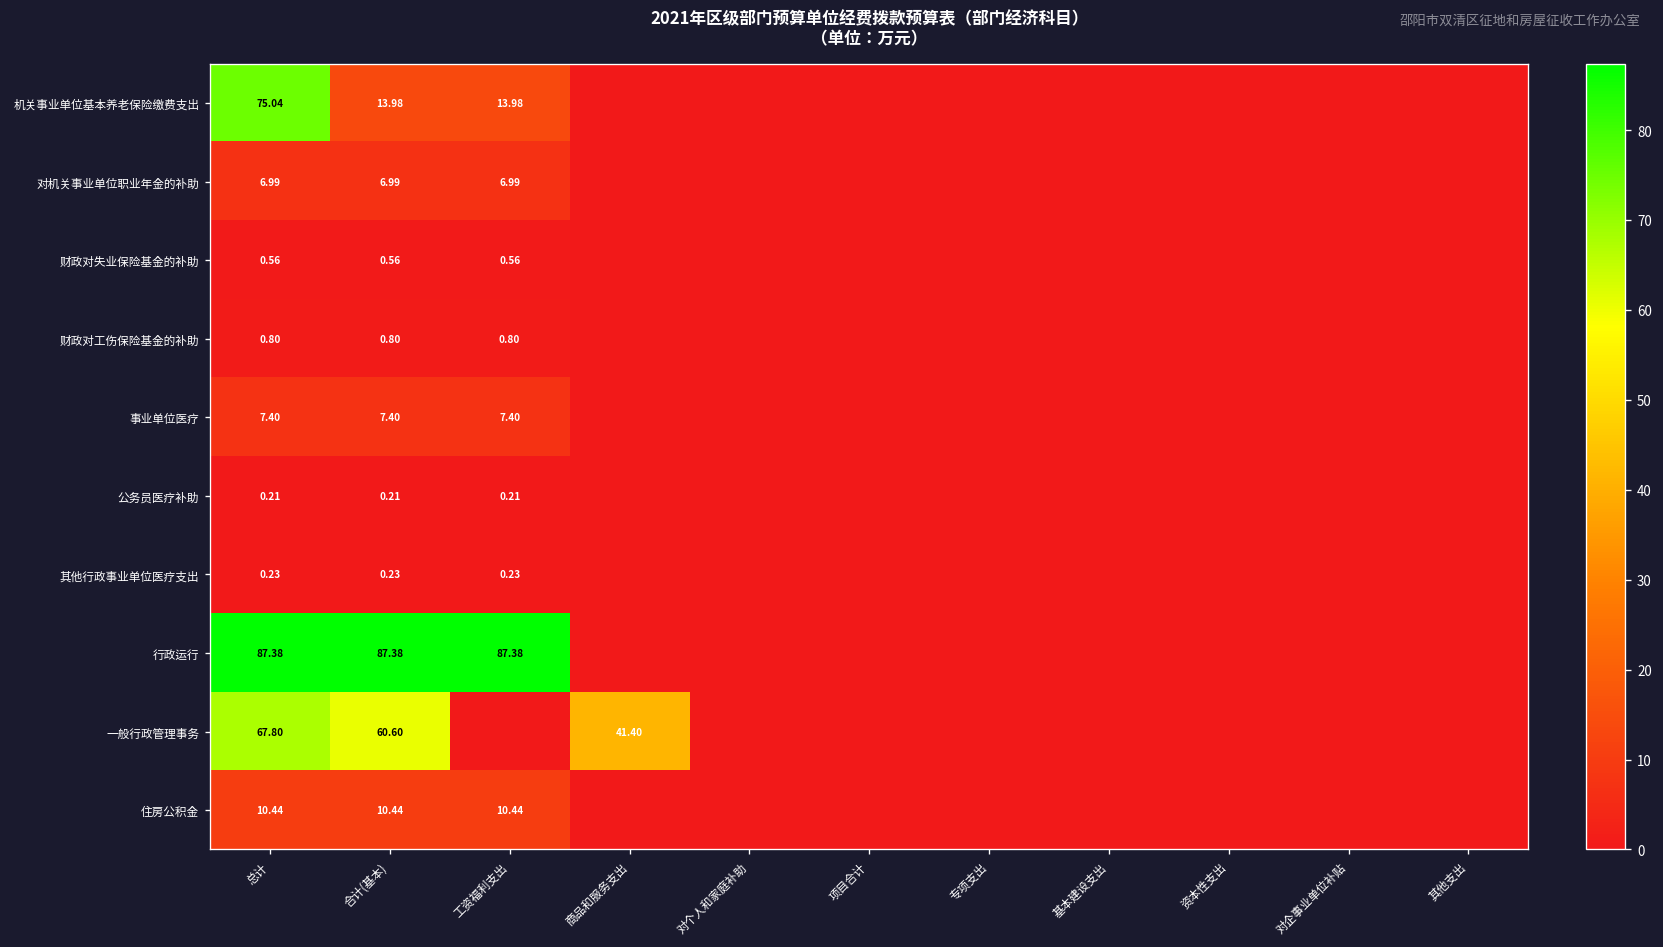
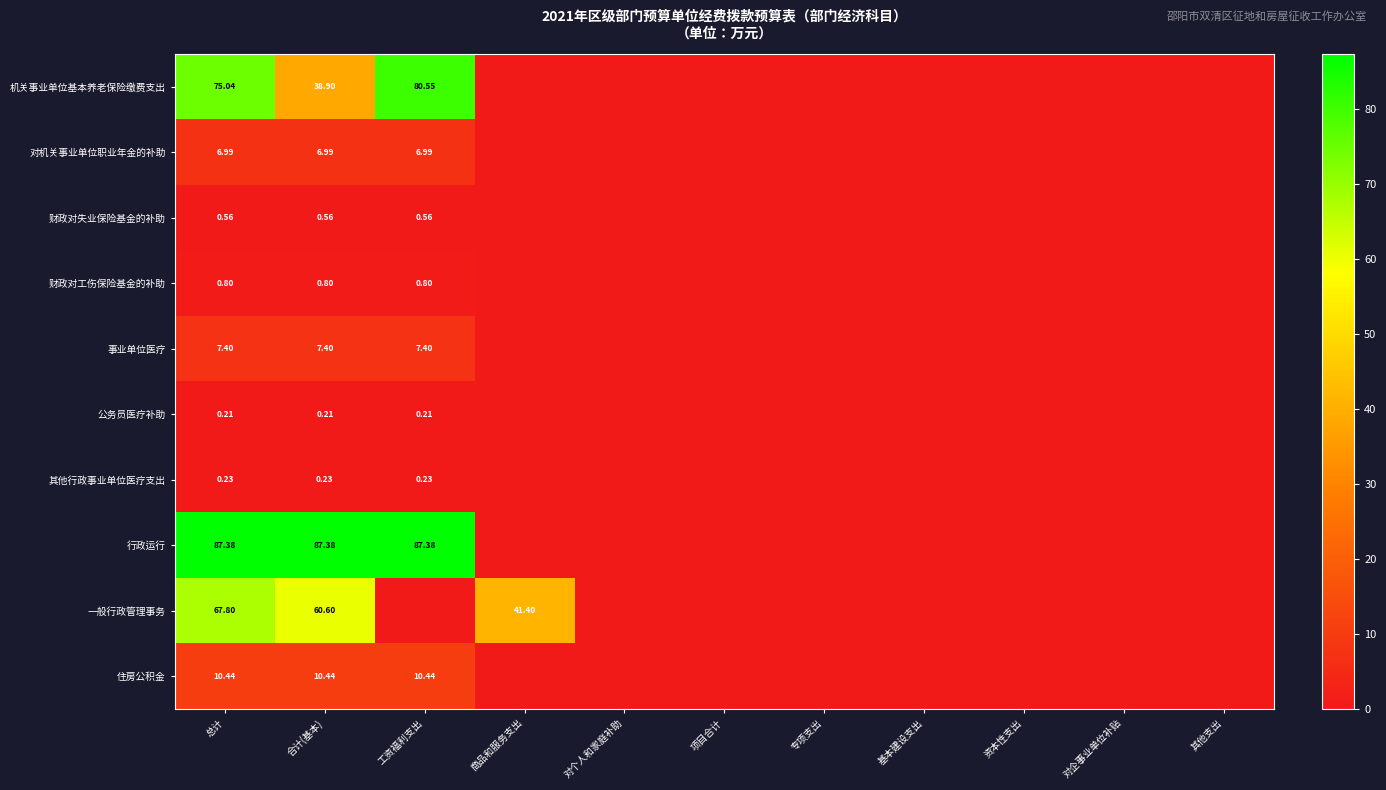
机关事业单位基本养老保险缴费支出, 合计(基本): 13.98 -> 38.90
机关事业单位基本养老保险缴费支出, 工资福利支出: 13.98 -> 80.55
